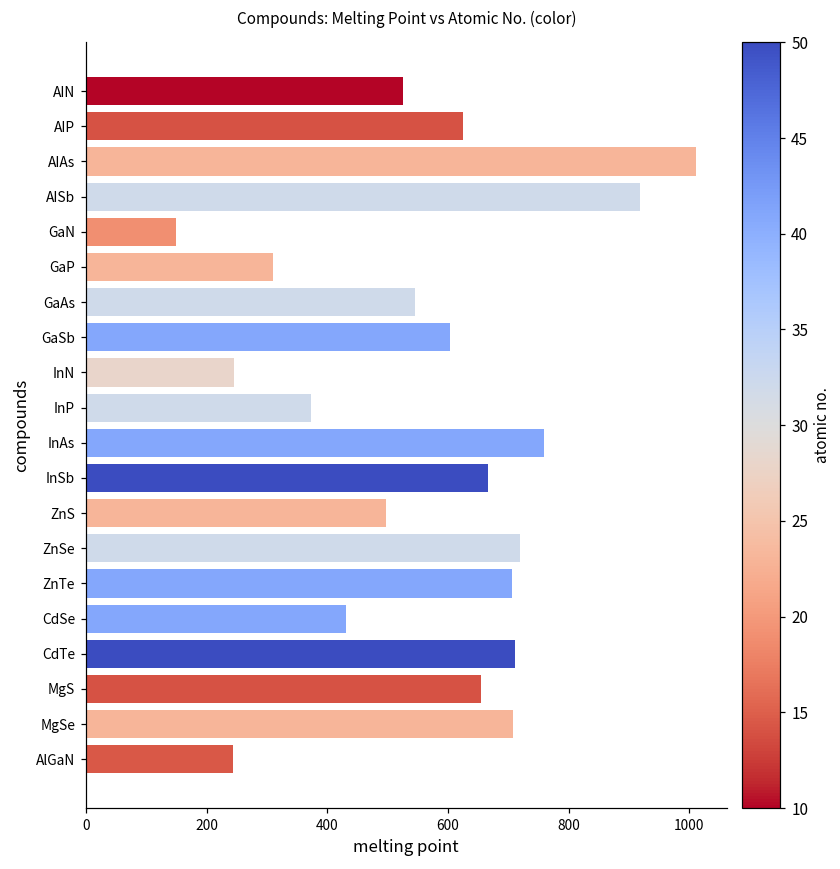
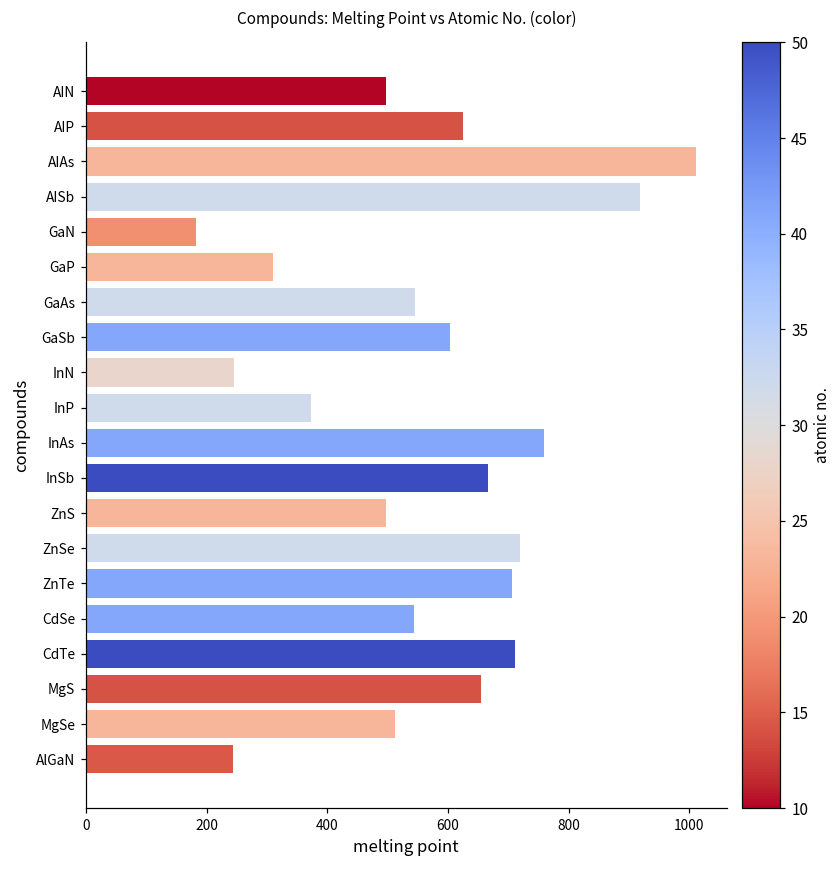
AIN: 530 -> 500
GaN: 150 -> 180
CdSe: 430 -> 540
MgSe: 710 -> 510
